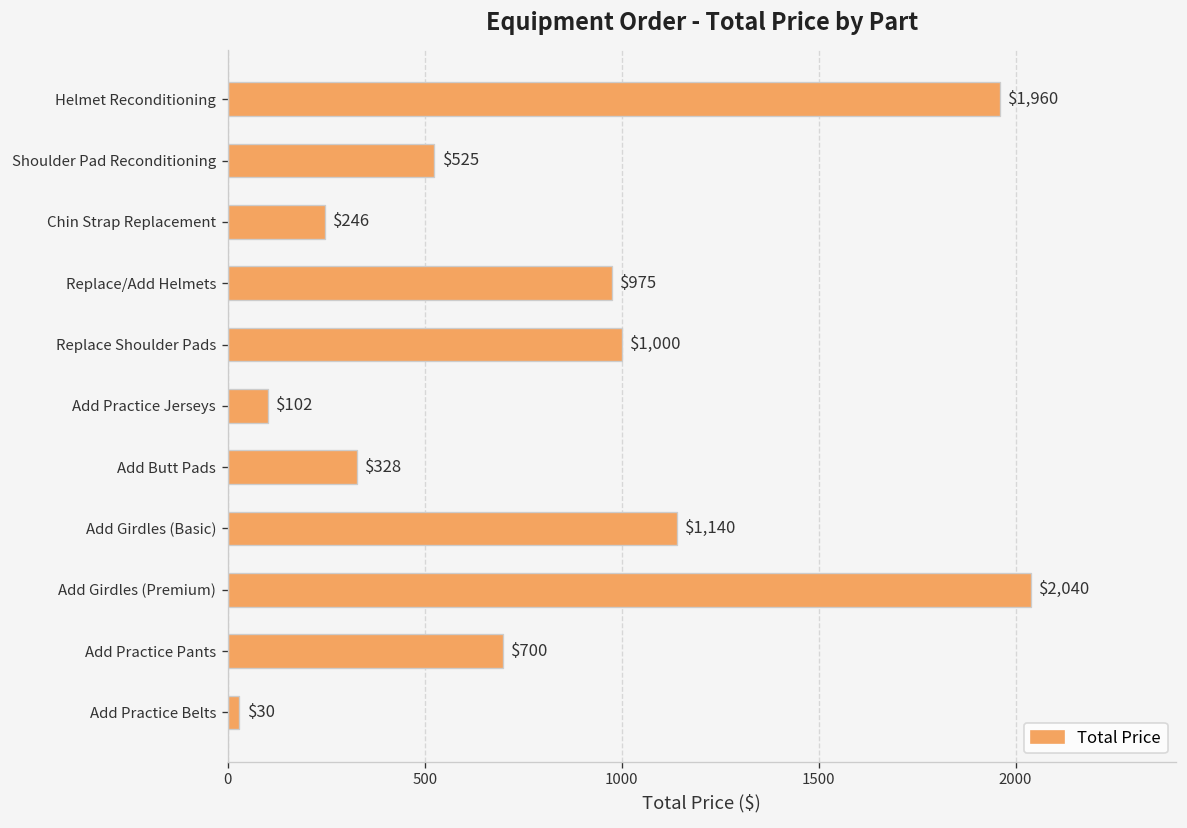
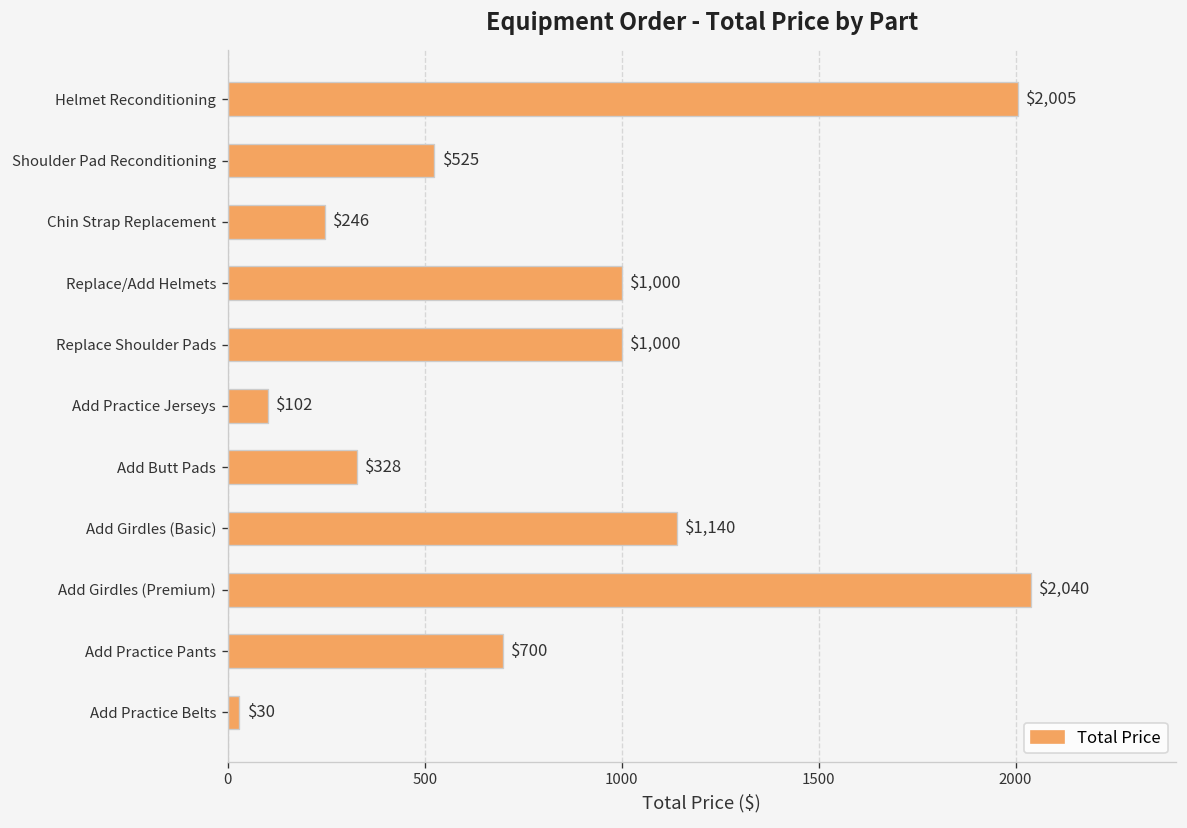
Helmet Reconditioning: $1,960 -> $2,005
Replace/Add Helmets: $975 -> $1,000
